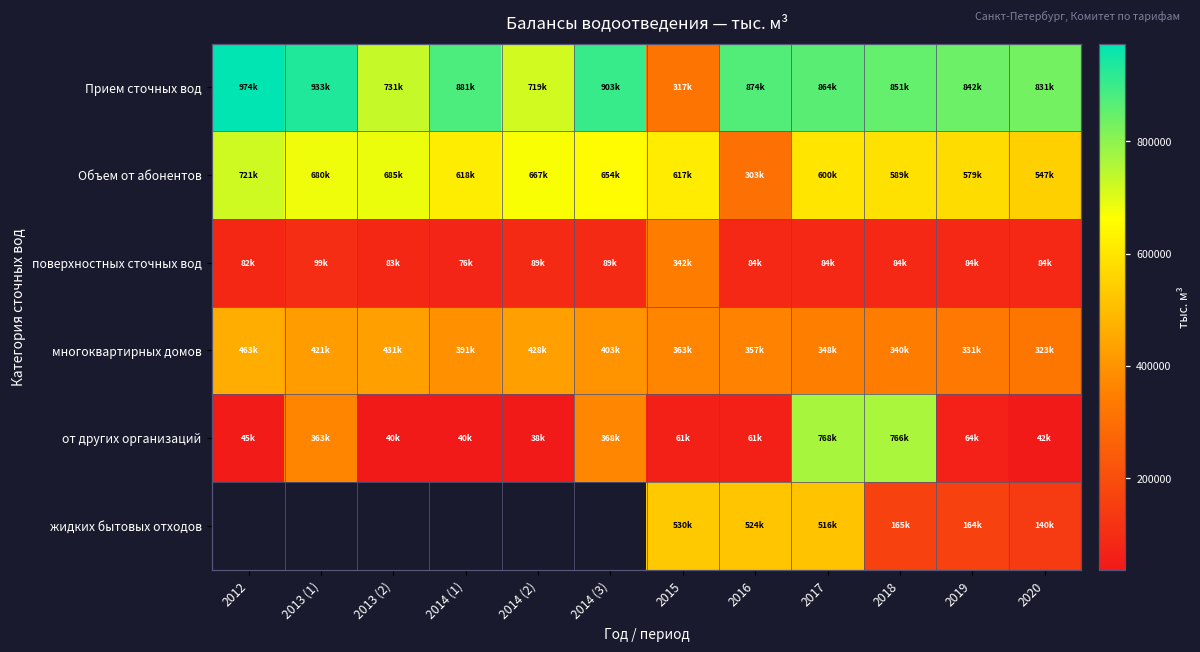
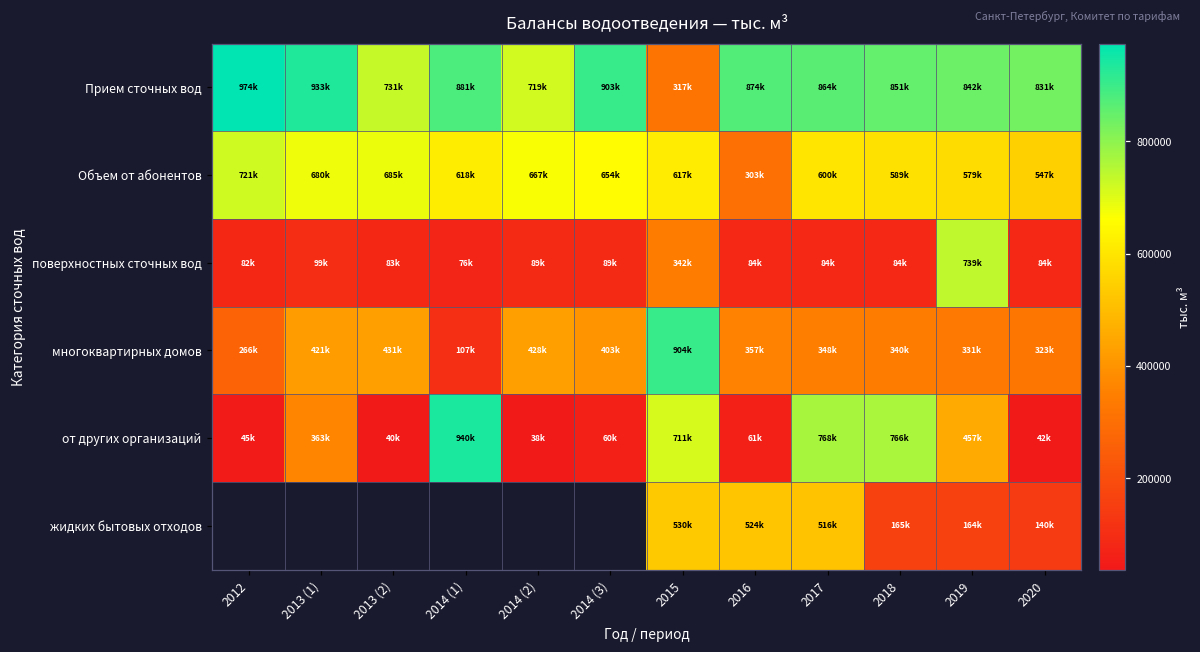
поверхностных сточных вод, 2019: 84k -> 739k
многоквартирных домов, 2012: 463k -> 266k
многоквартирных домов, 2014 (1): 391k -> 107k
многоквартирных домов, 2015: 363k -> 904k
от других организаций, 2014 (1): 40k -> 940k
от других организаций, 2014 (3): 368k -> 60k
от других организаций, 2015: 61k -> 711k
от других организаций, 2019: 64k -> 457k
